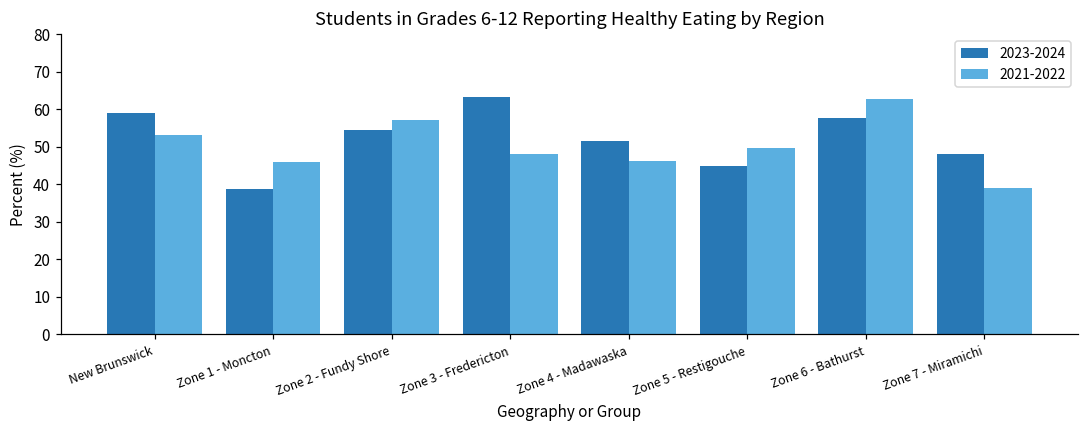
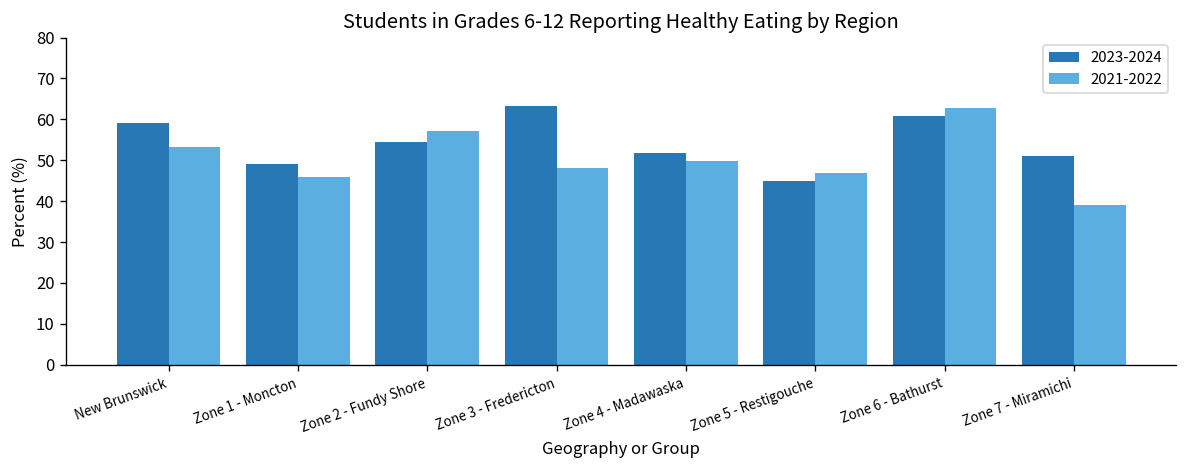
2023-2024, Zone 1 - Moncton: 39 -> 49
2021-2022, Zone 4 - Madawaska: 46 -> 50
2021-2022, Zone 5 - Restigouche: 50 -> 47
2023-2024, Zone 6 - Bathurst: 58 -> 61
2023-2024, Zone 7 - Miramichi: 48 -> 51
